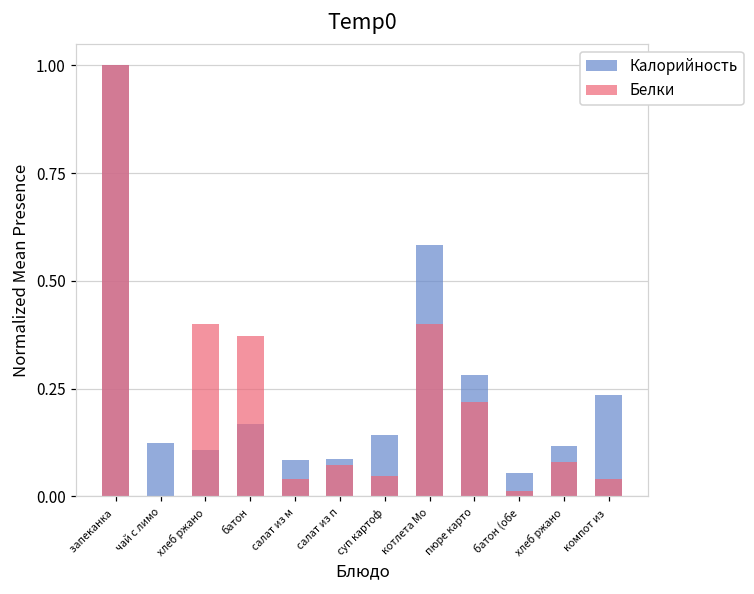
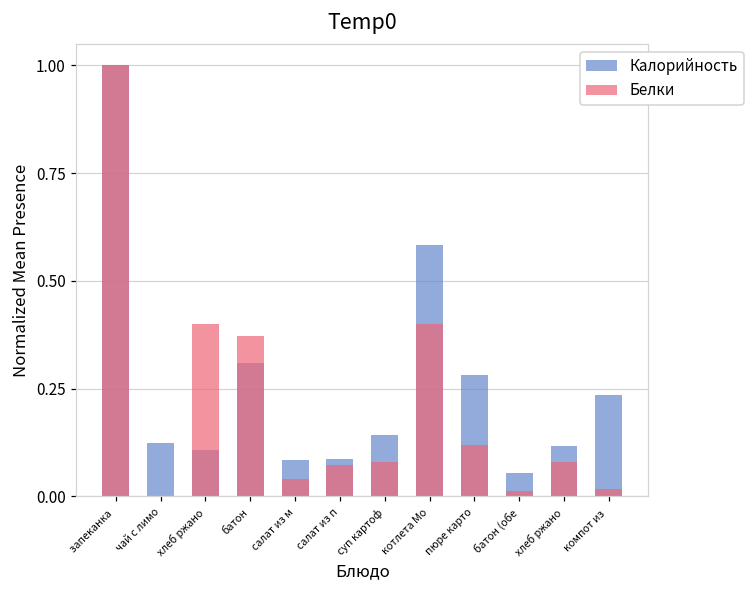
Калорийность, батон: 0.17 -> 0.31
Белки, суп картоф: 0.05 -> 0.08
Белки, пюре карто: 0.22 -> 0.12
Белки, компот из: 0.04 -> 0.02
